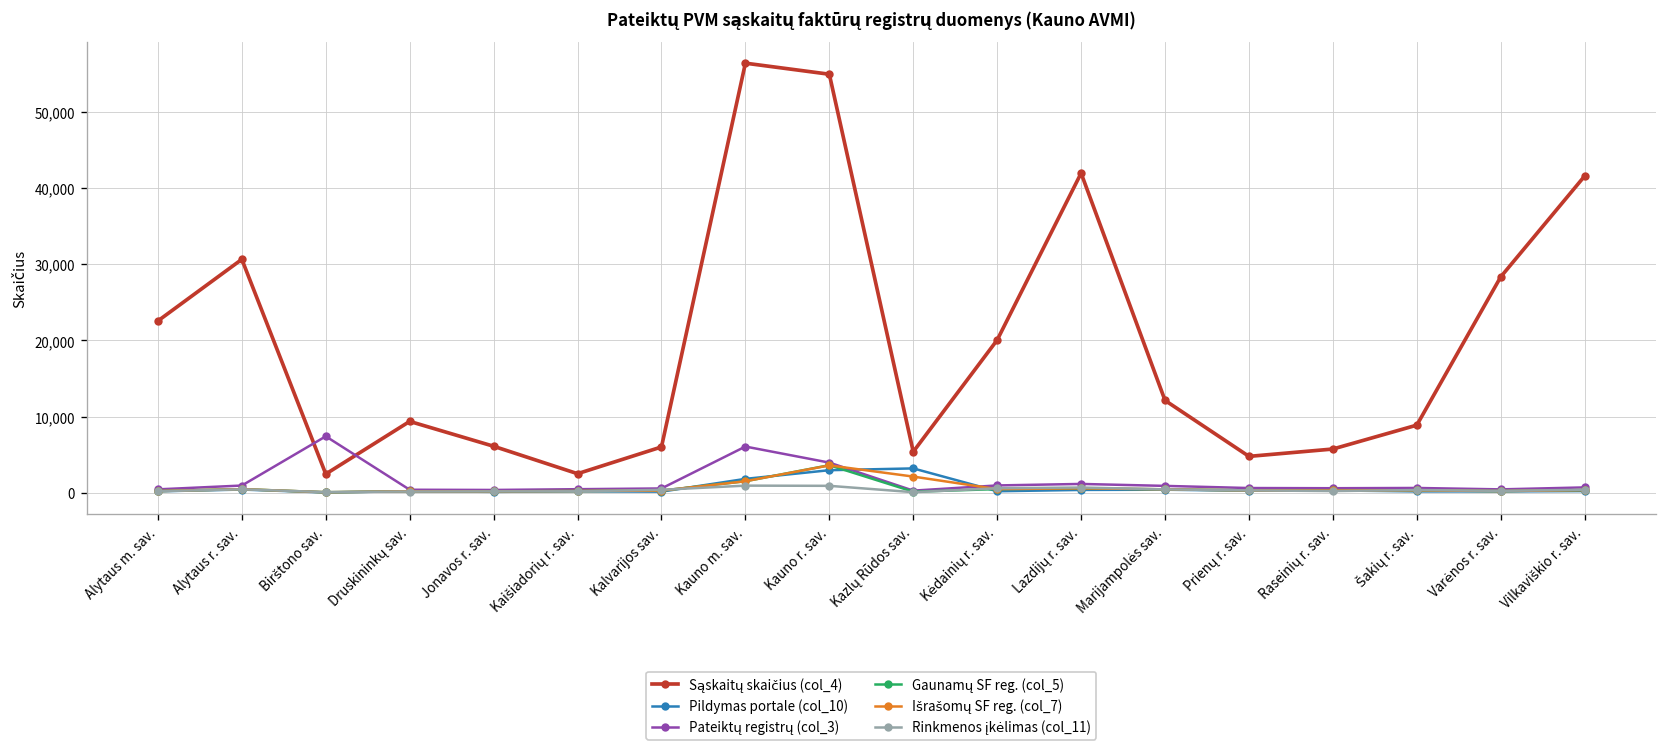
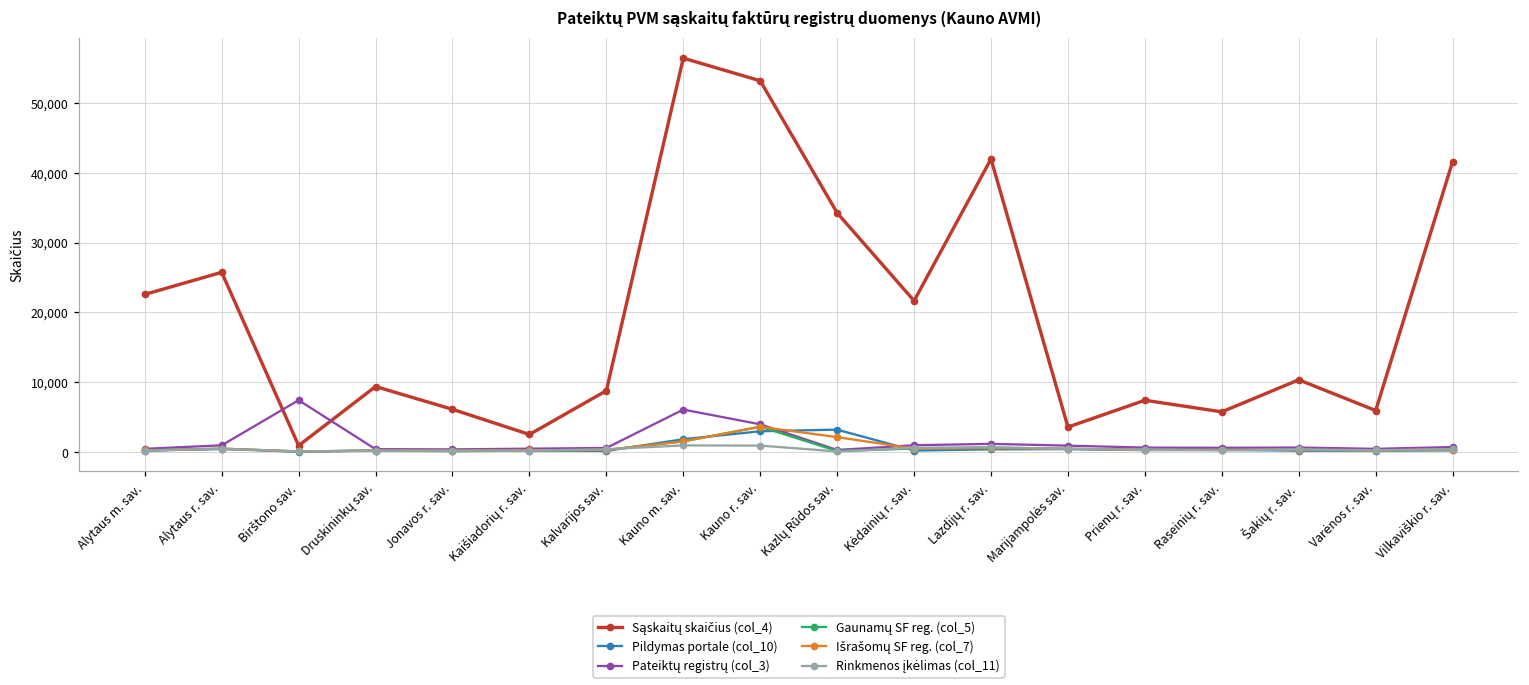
Sąskaitų skaičius (col_4), Alytaus r. sav.: 31,000 -> 26,000
Sąskaitų skaičius (col_4), Birštono sav.: 2,000 -> 1,000
Sąskaitų skaičius (col_4), Kalvarijos sav.: 6,000 -> 9,000
Sąskaitų skaičius (col_4), Kauno r. sav.: 55,000 -> 53,000
Sąskaitų skaičius (col_4), Kazlų Rūdos sav.: 5,000 -> 34,000
Sąskaitų skaičius (col_4), Kėdainių r. sav.: 20,000 -> 22,000
Sąskaitų skaičius (col_4), Marijampolės sav.: 12,000 -> 4,000
Sąskaitų skaičius (col_4), Prienų r. sav.: 5,000 -> 7,000
Sąskaitų skaičius (col_4), Šakių r. sav.: 9,000 -> 10,000
Sąskaitų skaičius (col_4), Varėnos r. sav.: 28,000 -> 6,000
